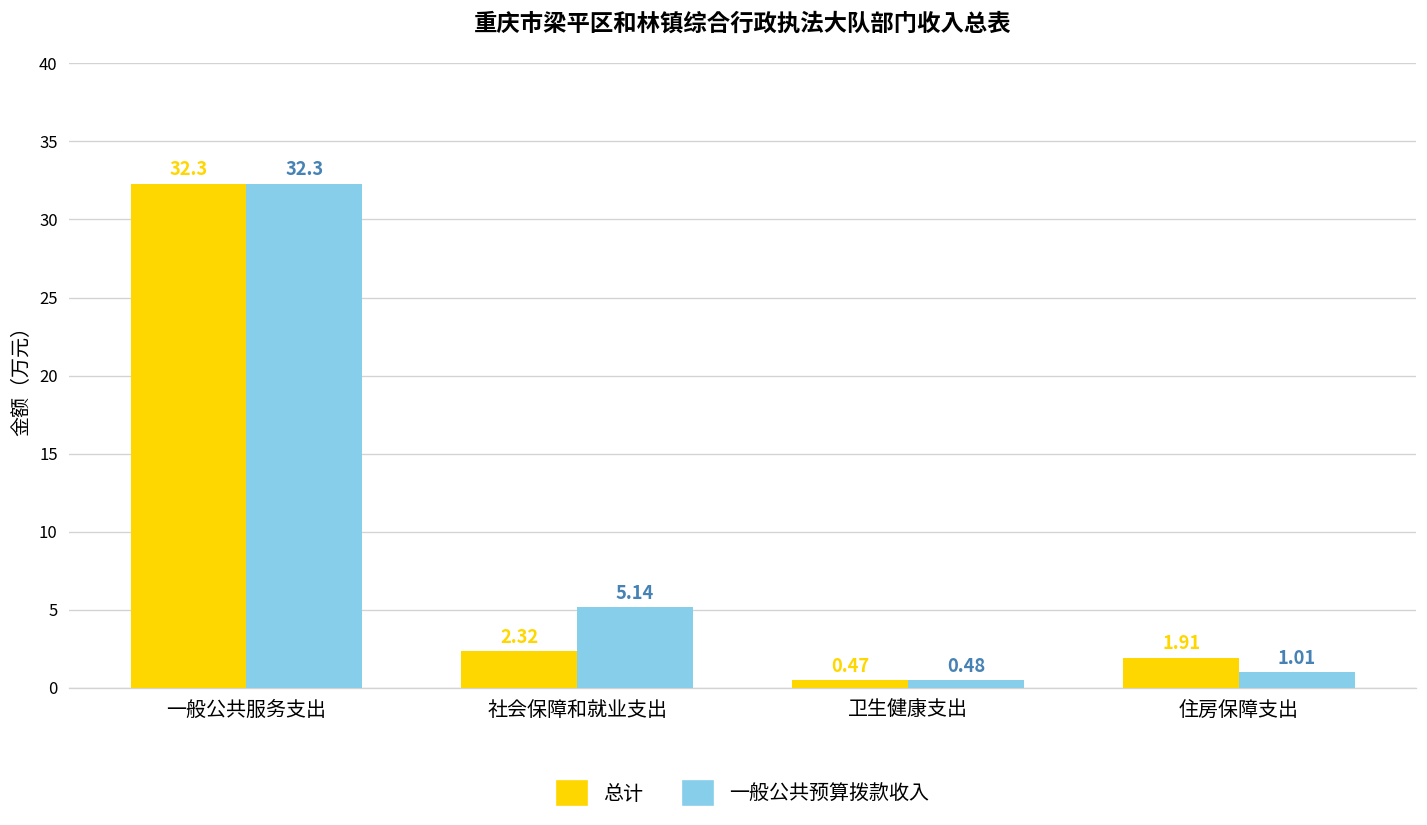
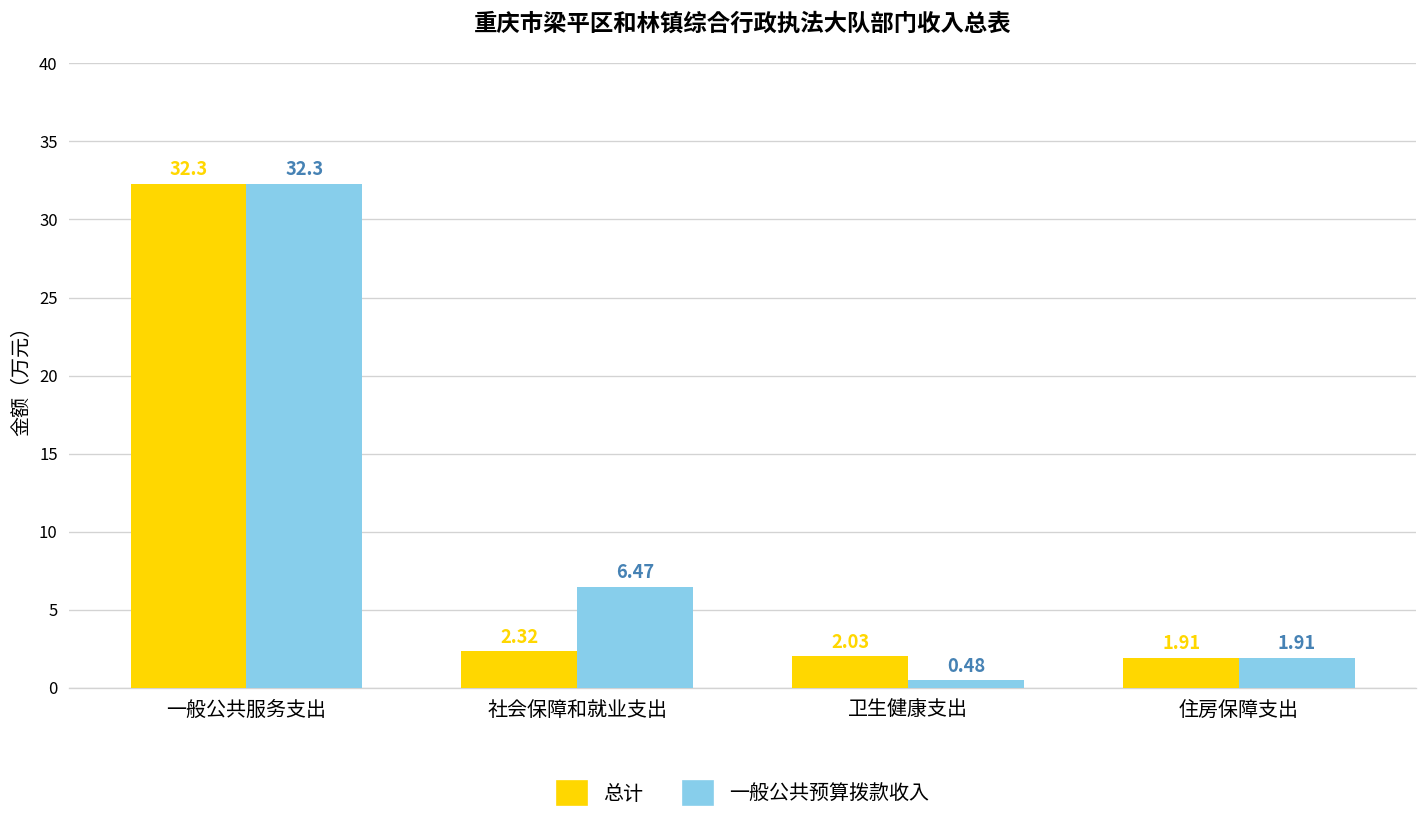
一般公共预算拨款收入, 社会保障和就业支出: 5.14 -> 6.47
总计, 卫生健康支出: 0.47 -> 2.03
一般公共预算拨款收入, 住房保障支出: 1.01 -> 1.91
